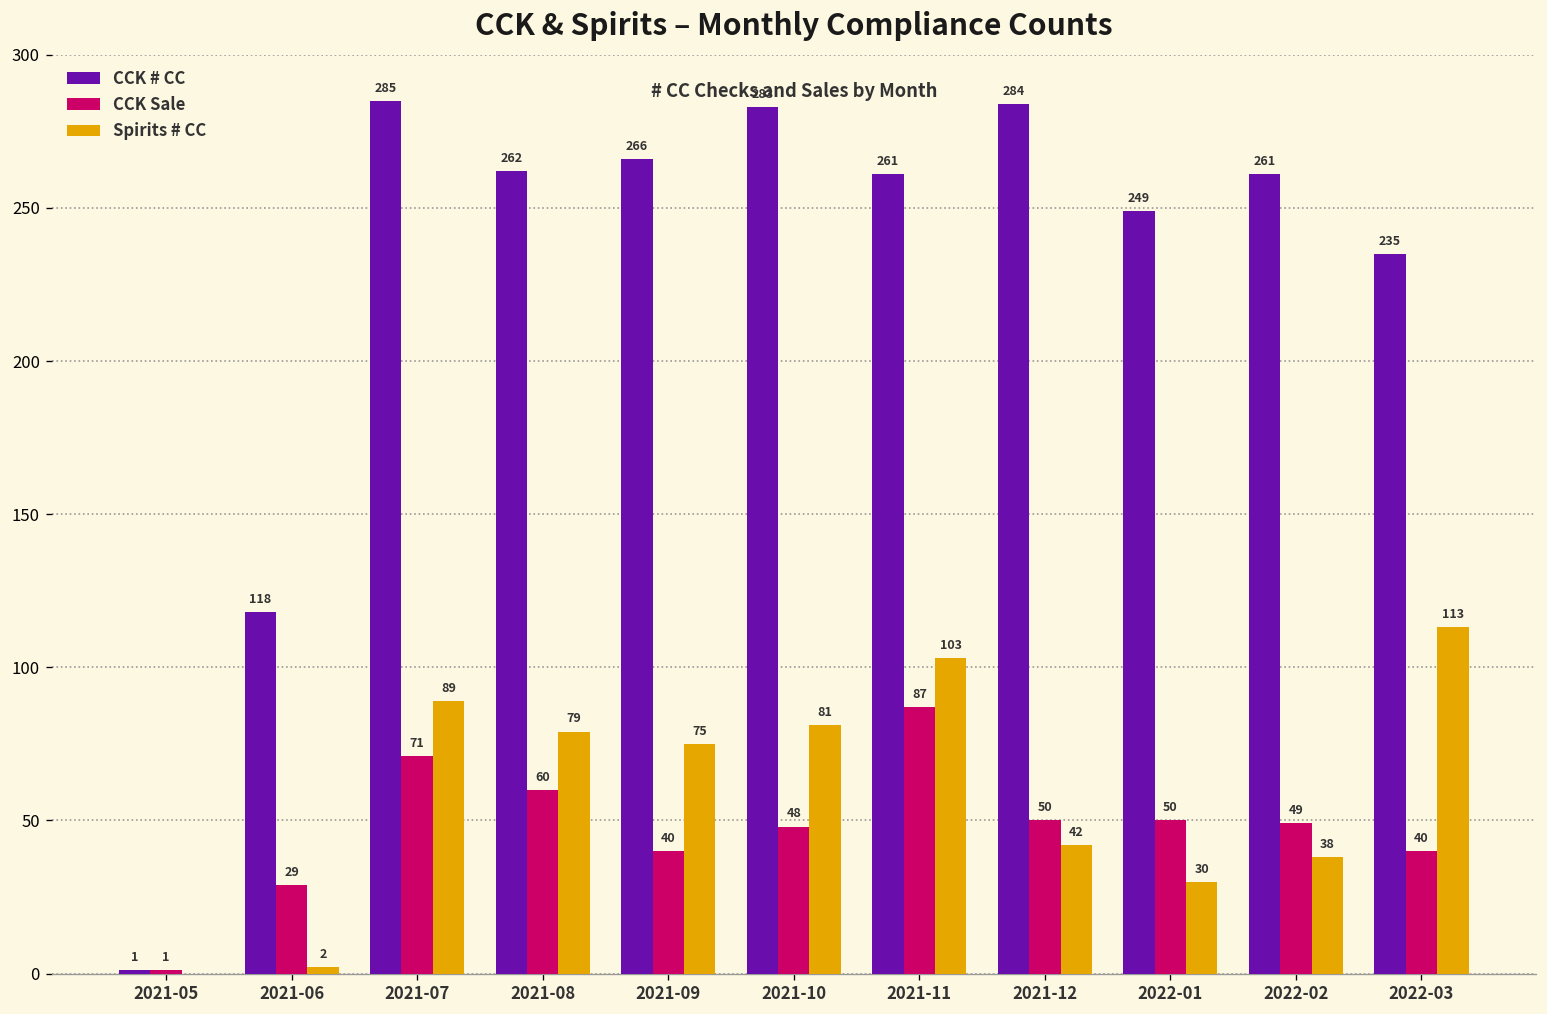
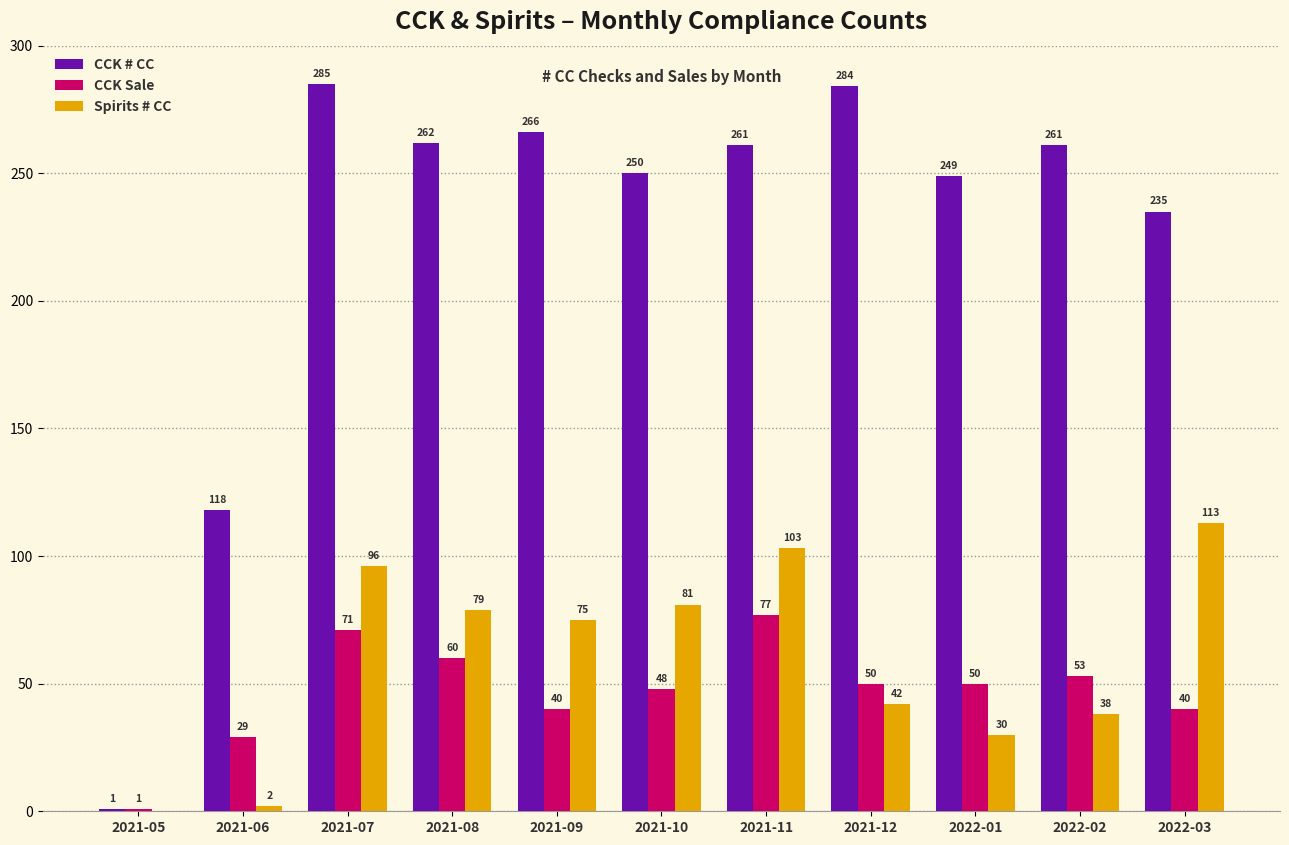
Spirits # CC, 2021-07: 89 -> 96
CCK # CC, 2021-10: 283 -> 250
CCK Sale, 2021-11: 87 -> 77
CCK Sale, 2022-02: 49 -> 53
